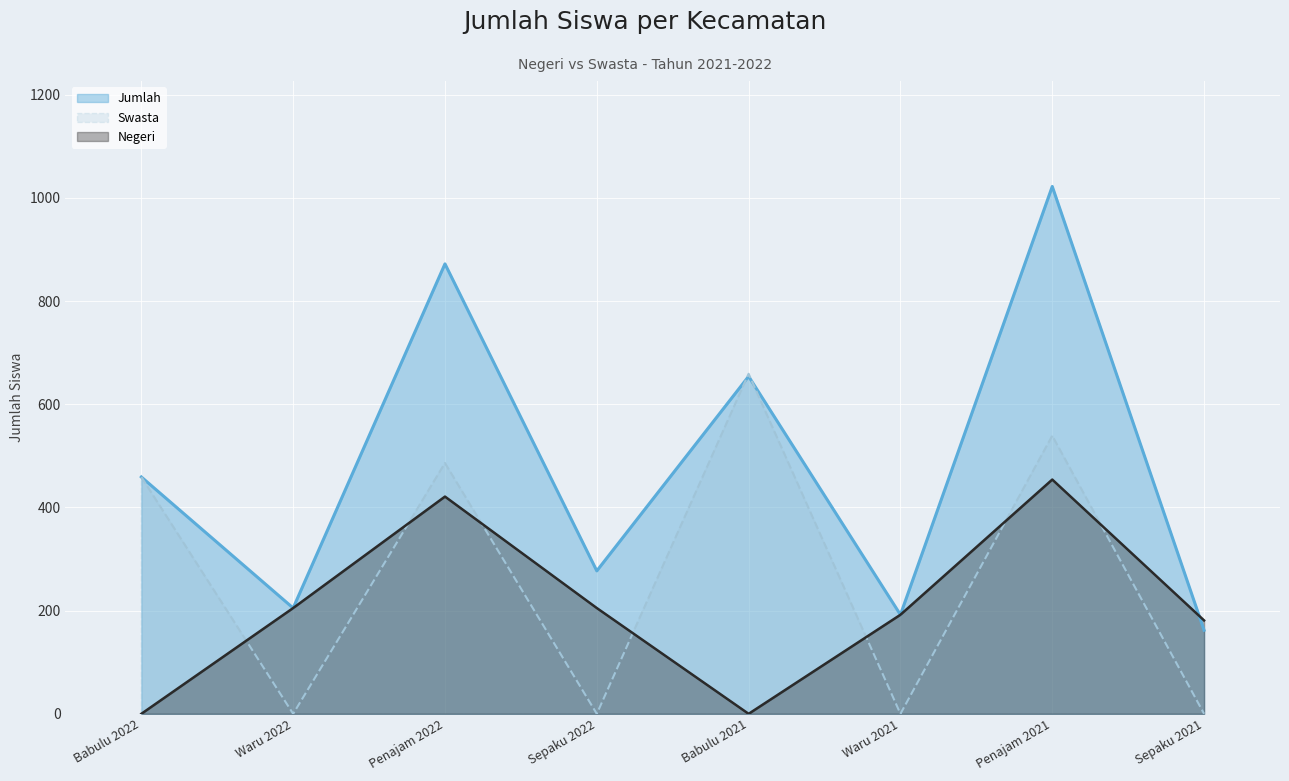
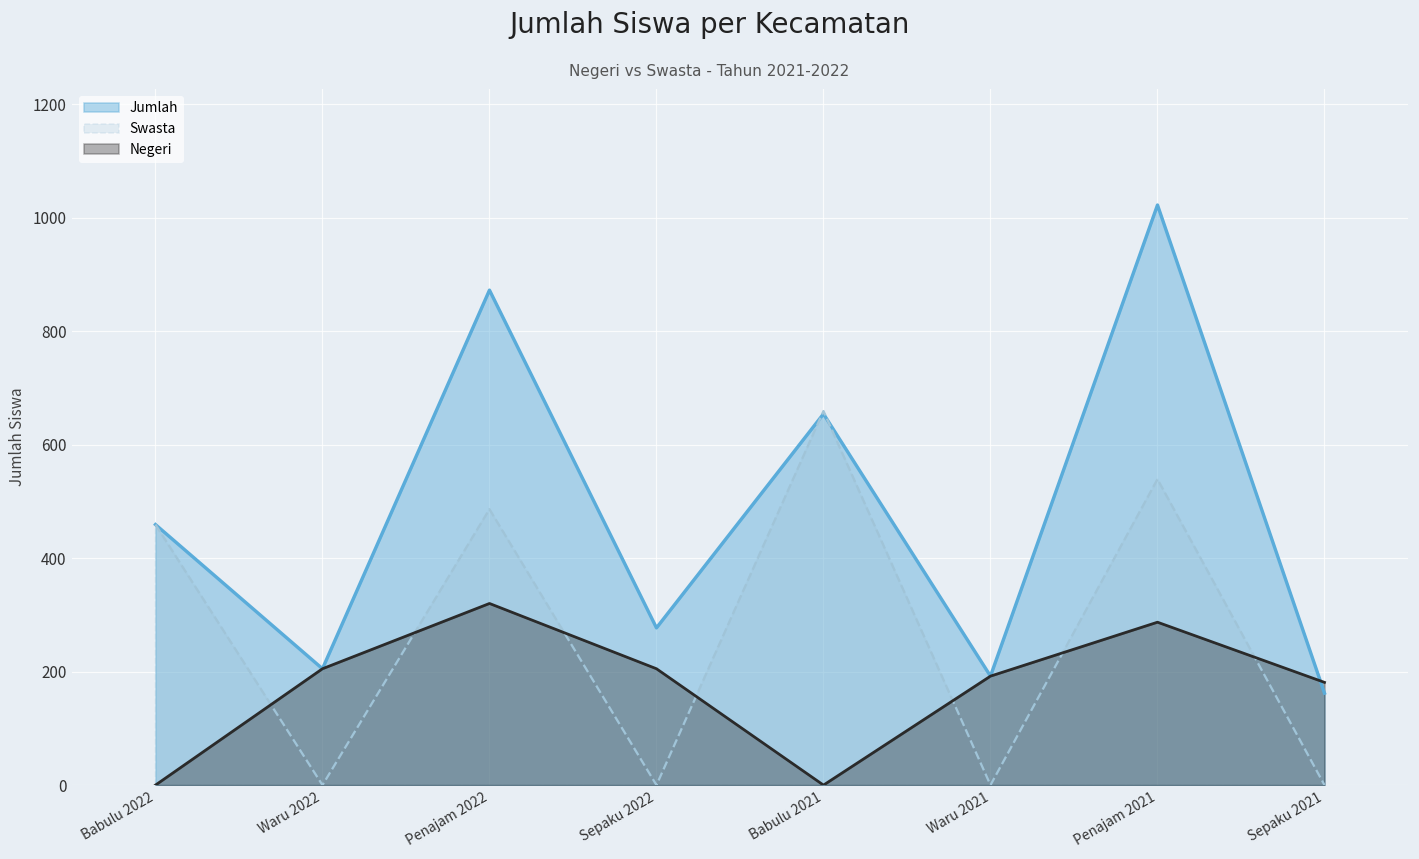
Negeri, Penajam 2022: 420 -> 320
Negeri, Penajam 2021: 450 -> 290
